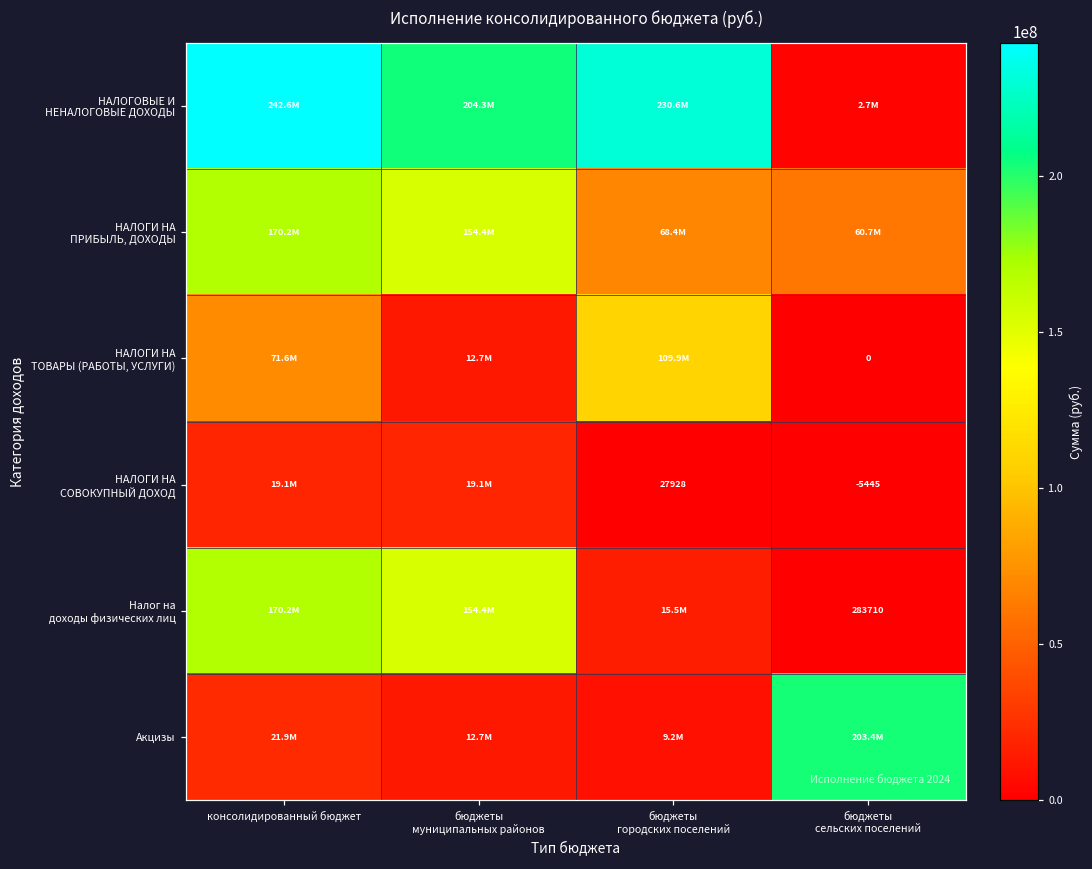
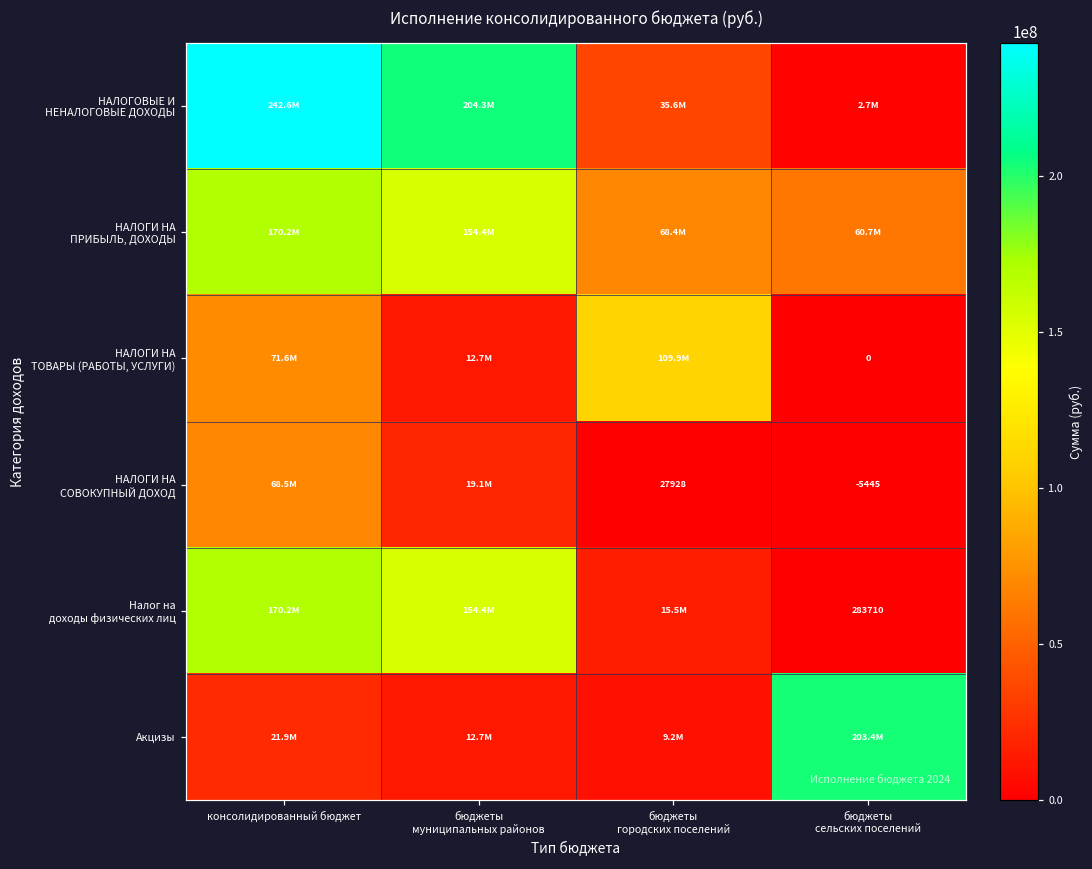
НАЛОГОВЫЕ И НЕНАЛОГОВЫЕ ДОХОДЫ, бюджеты городских поселений: 230.6M -> 35.6M
НАЛОГИ НА СОВОКУПНЫЙ ДОХОД, консолидированный бюджет: 19.1M -> 68.5M
